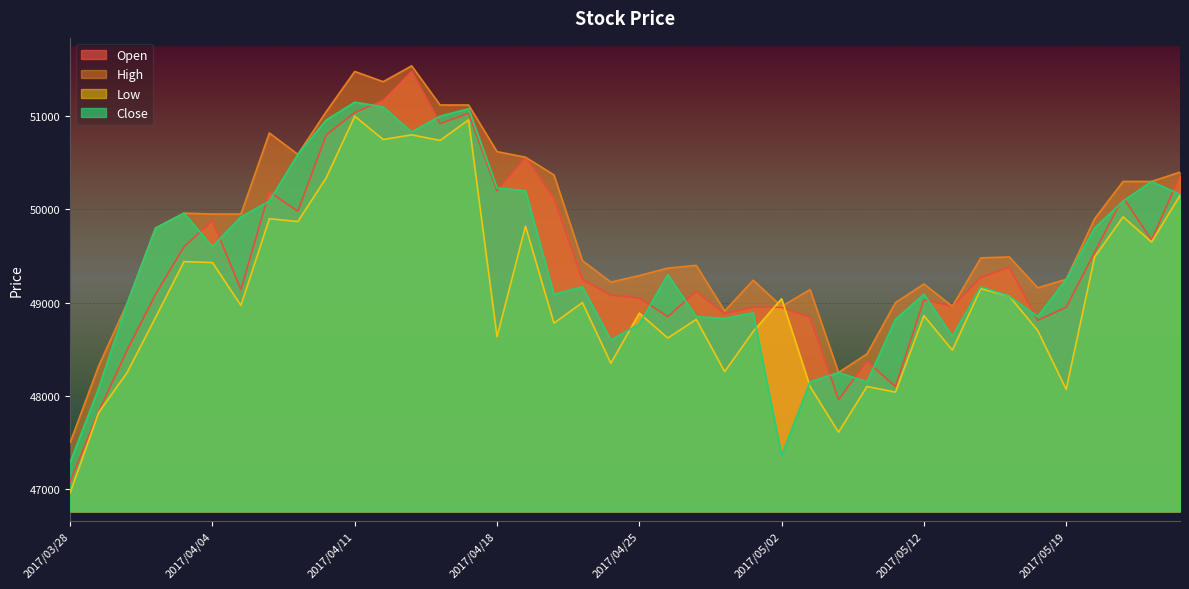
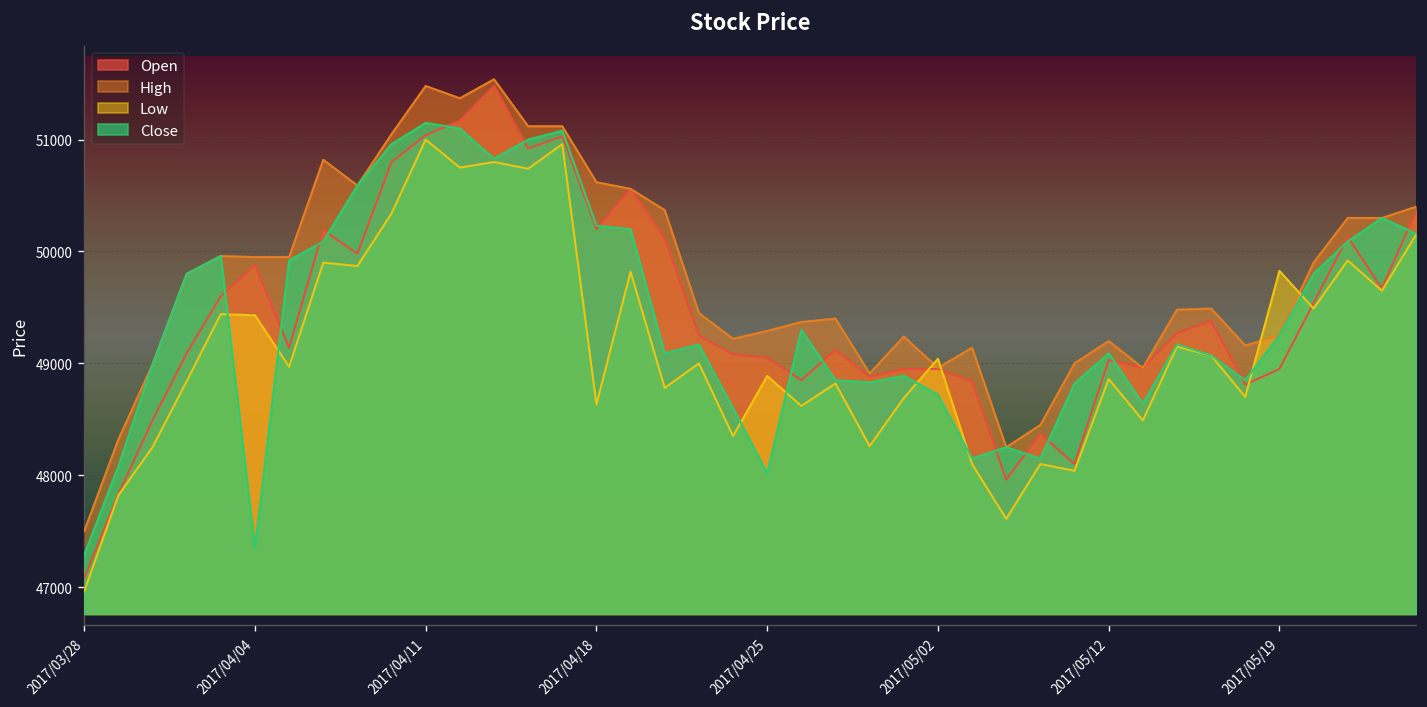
Close, 2017/04/04: 49600 -> 47400
Close, 2017/04/25: 48800 -> 48000
Close, 2017/05/02: 47400 -> 48700
Low, 2017/05/19: 48100 -> 49800
